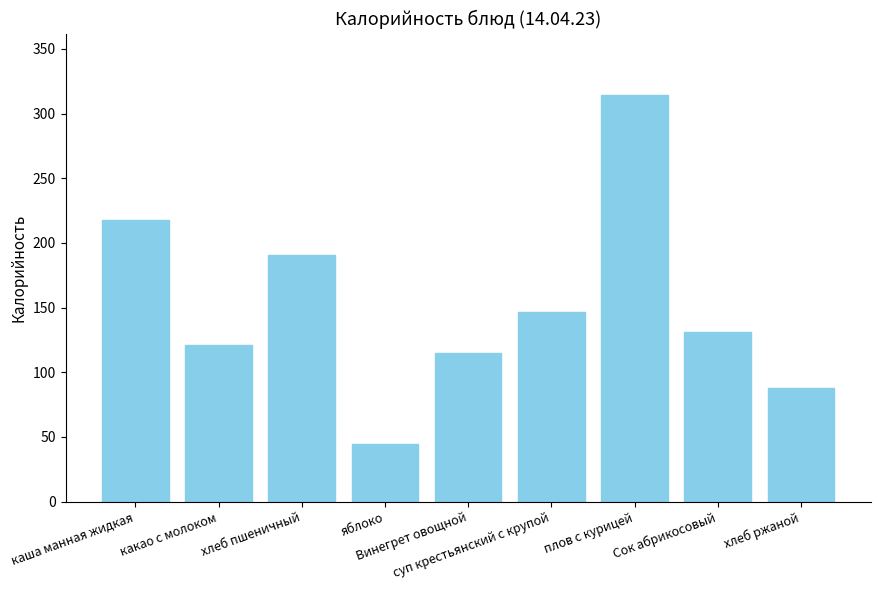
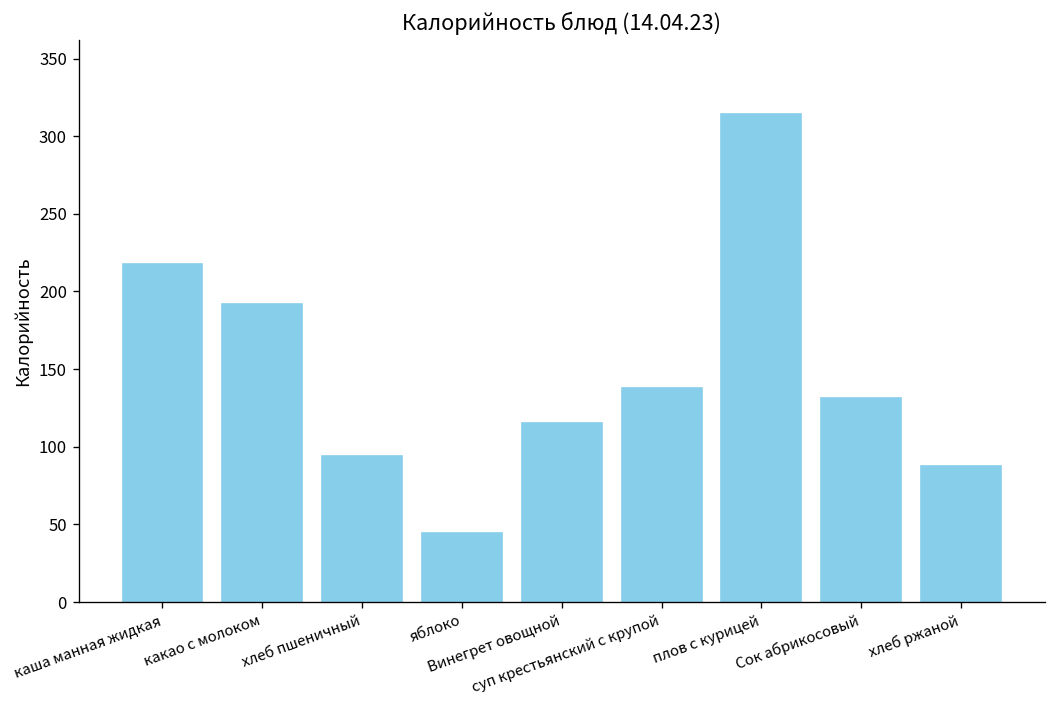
какао с молоком: 121 -> 192
хлеб пшеничный: 191 -> 94
суп крестьянский с крупой: 147 -> 138
